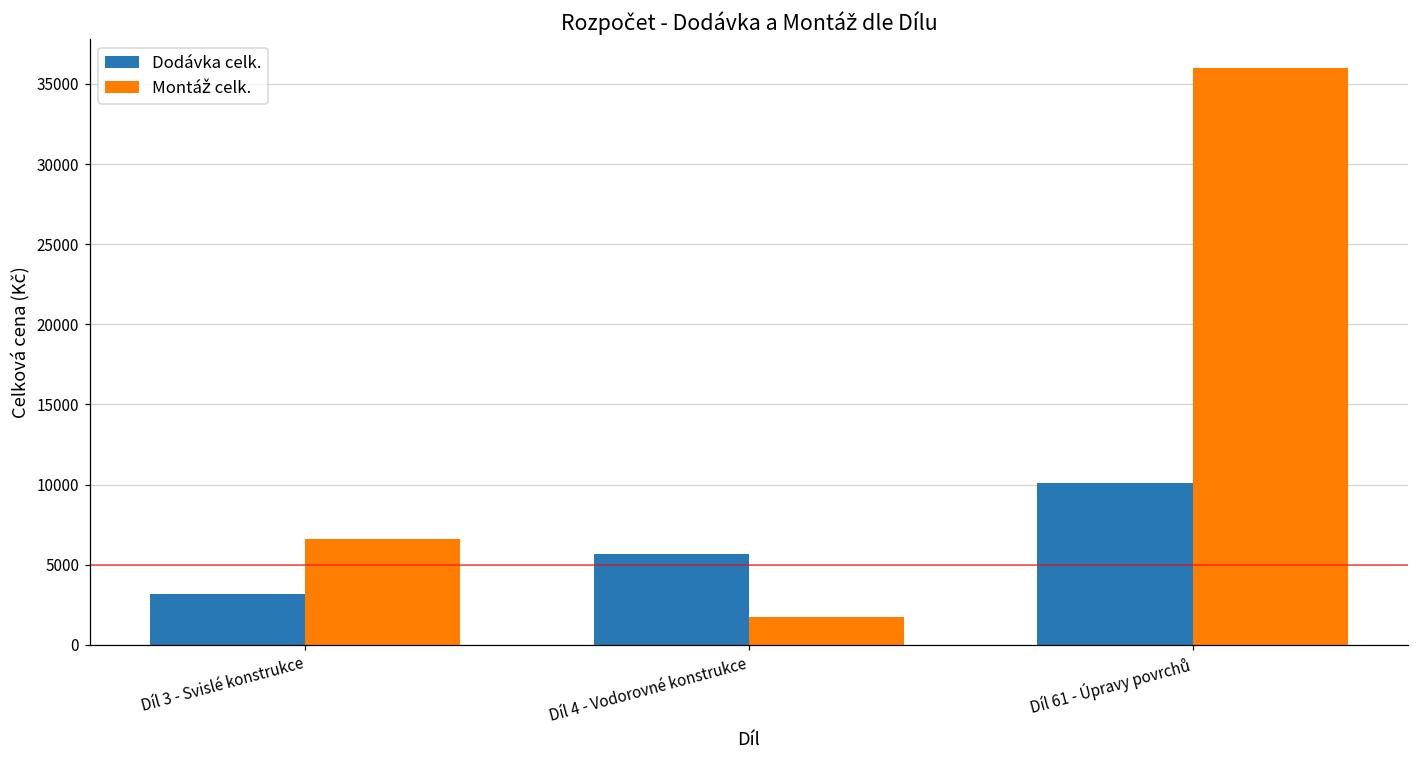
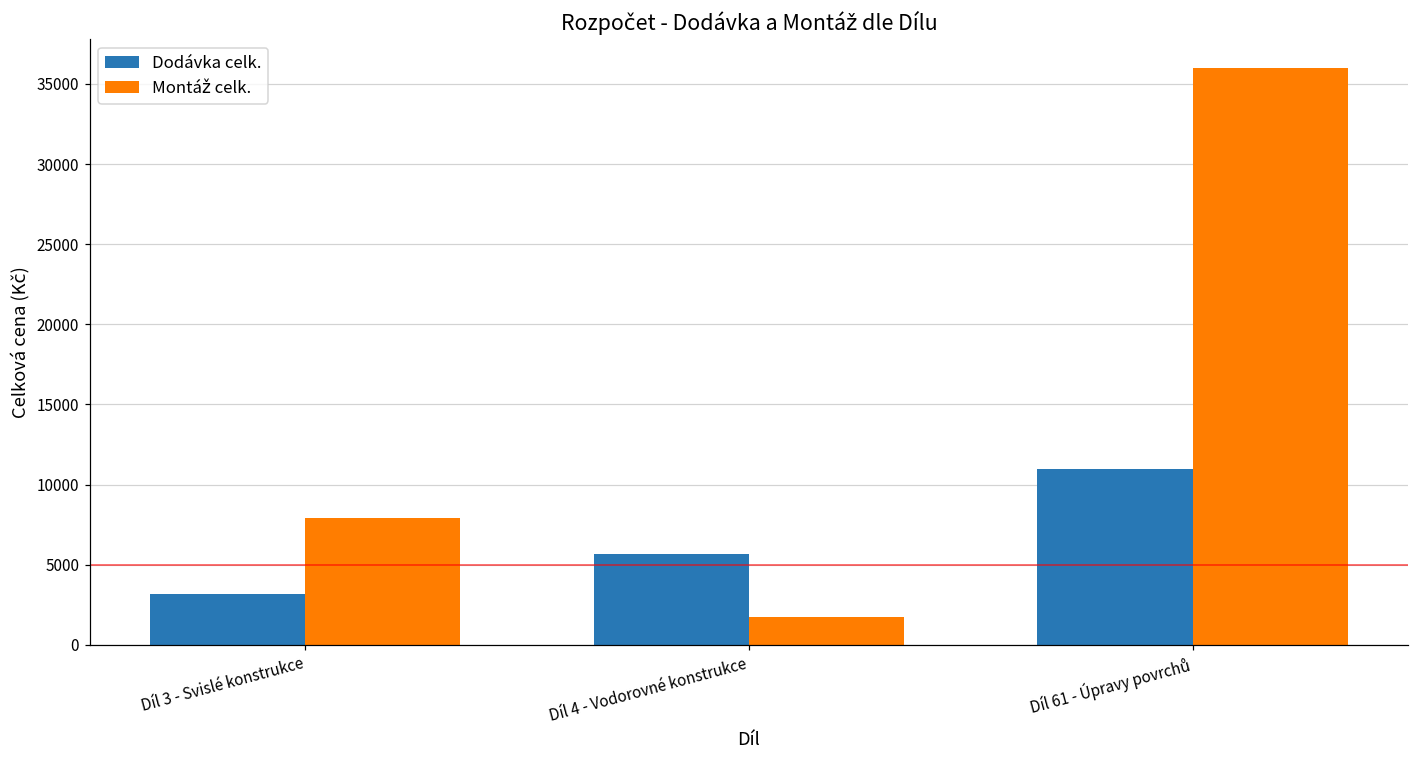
Montáž celk., Díl 3 - Svislé konstrukce: 6600 -> 7900
Dodávka celk., Díl 61 - Úpravy povrchů: 10100 -> 11000
